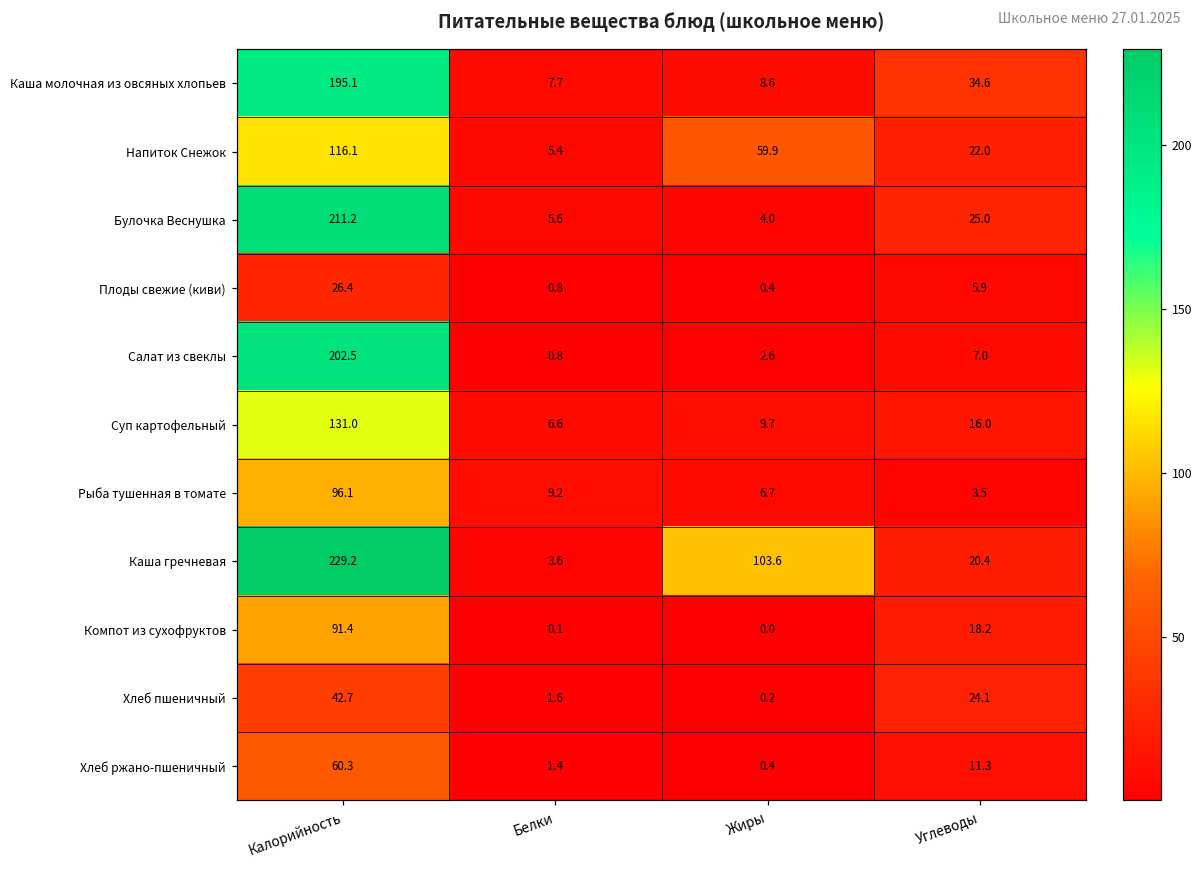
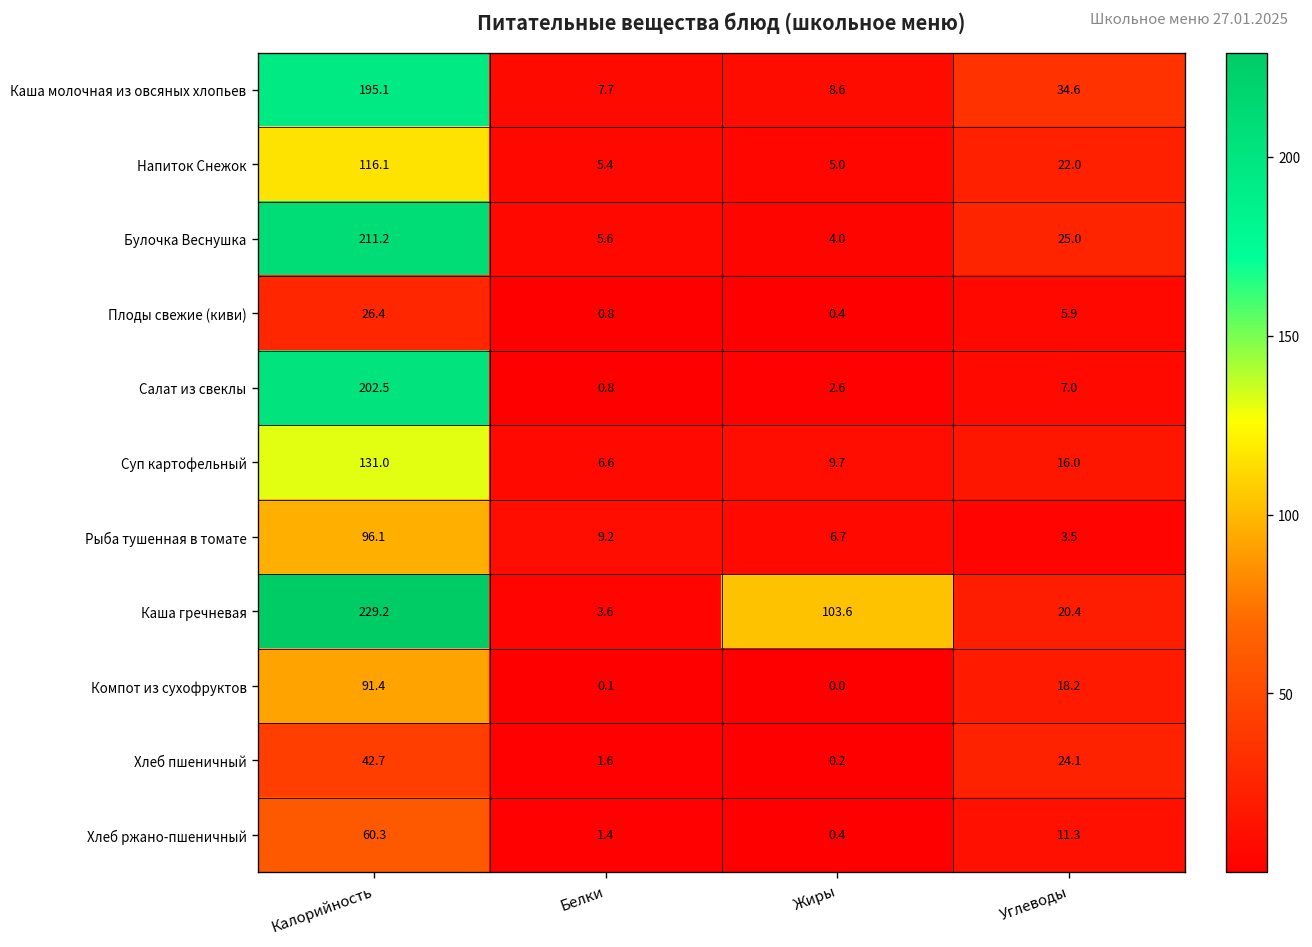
Напиток Снежок, Жиры: 59.9 -> 5.0
